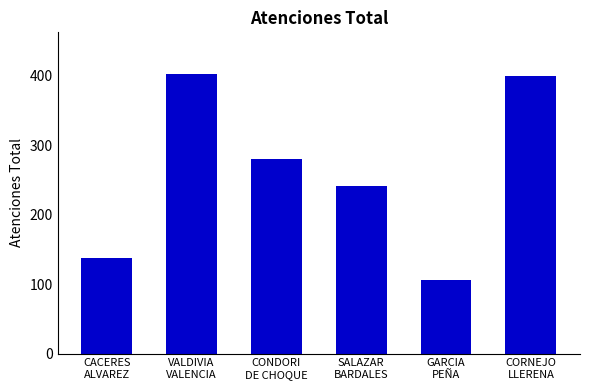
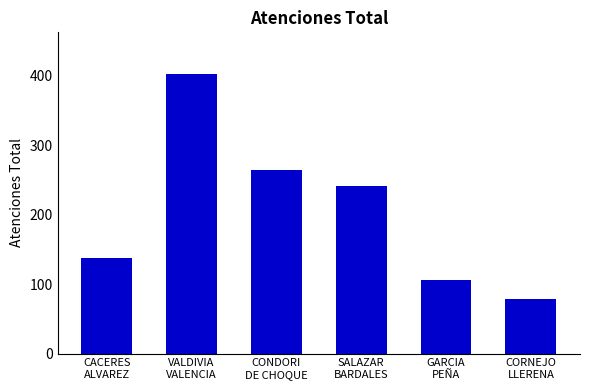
CONDORI DE CHOQUE: 280 -> 260
CORNEJO LLERENA: 400 -> 80
